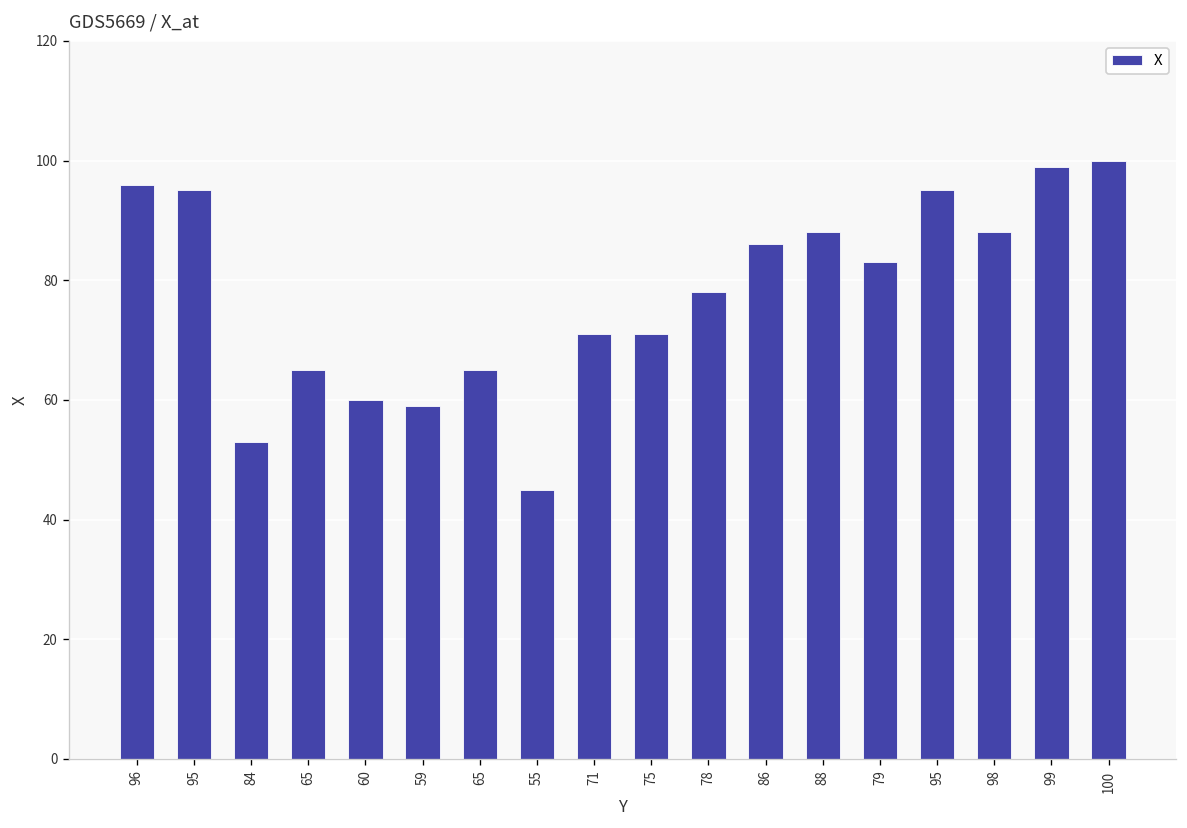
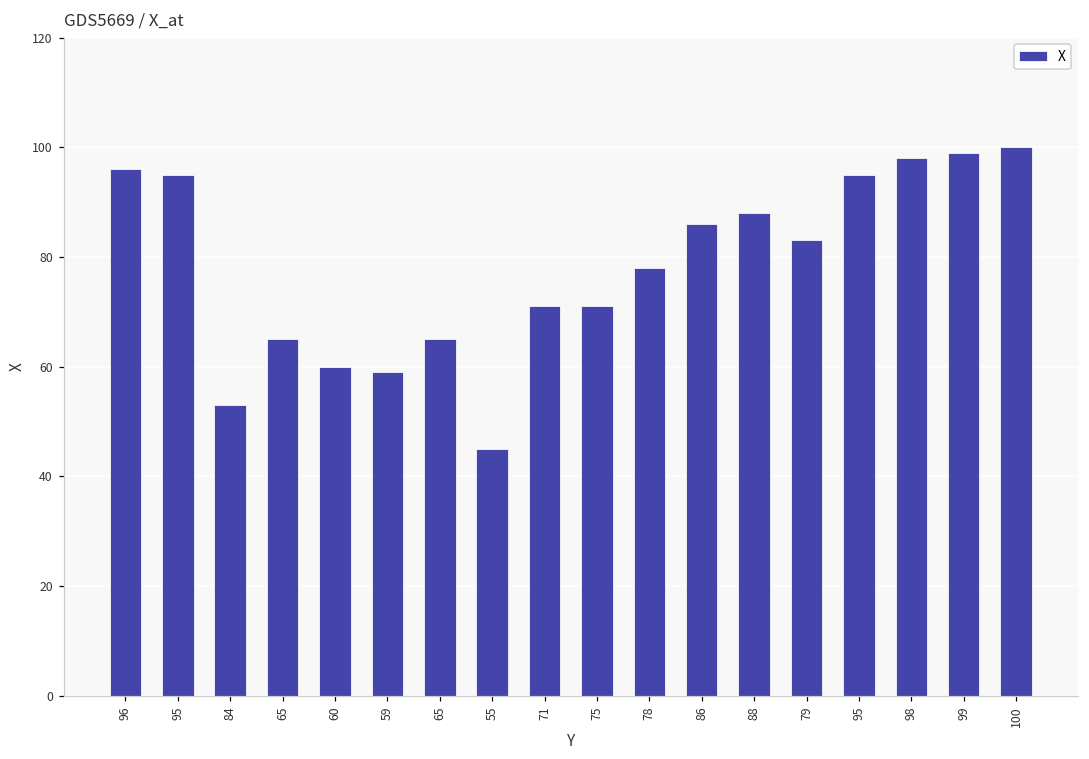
98: 88 -> 98
